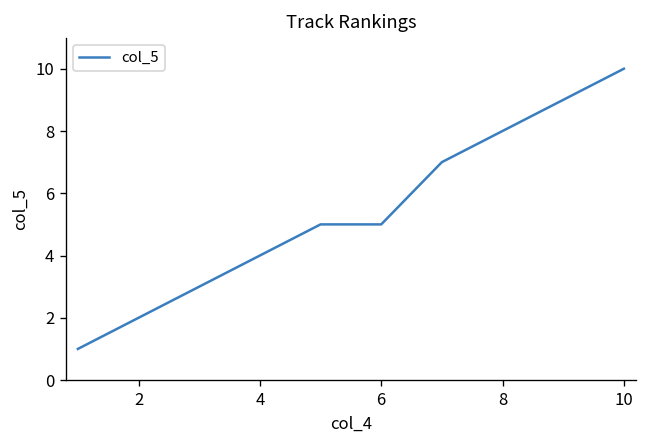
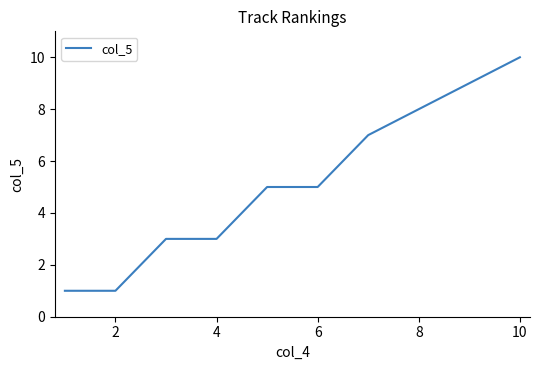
2: 2 -> 1
4: 4 -> 3
